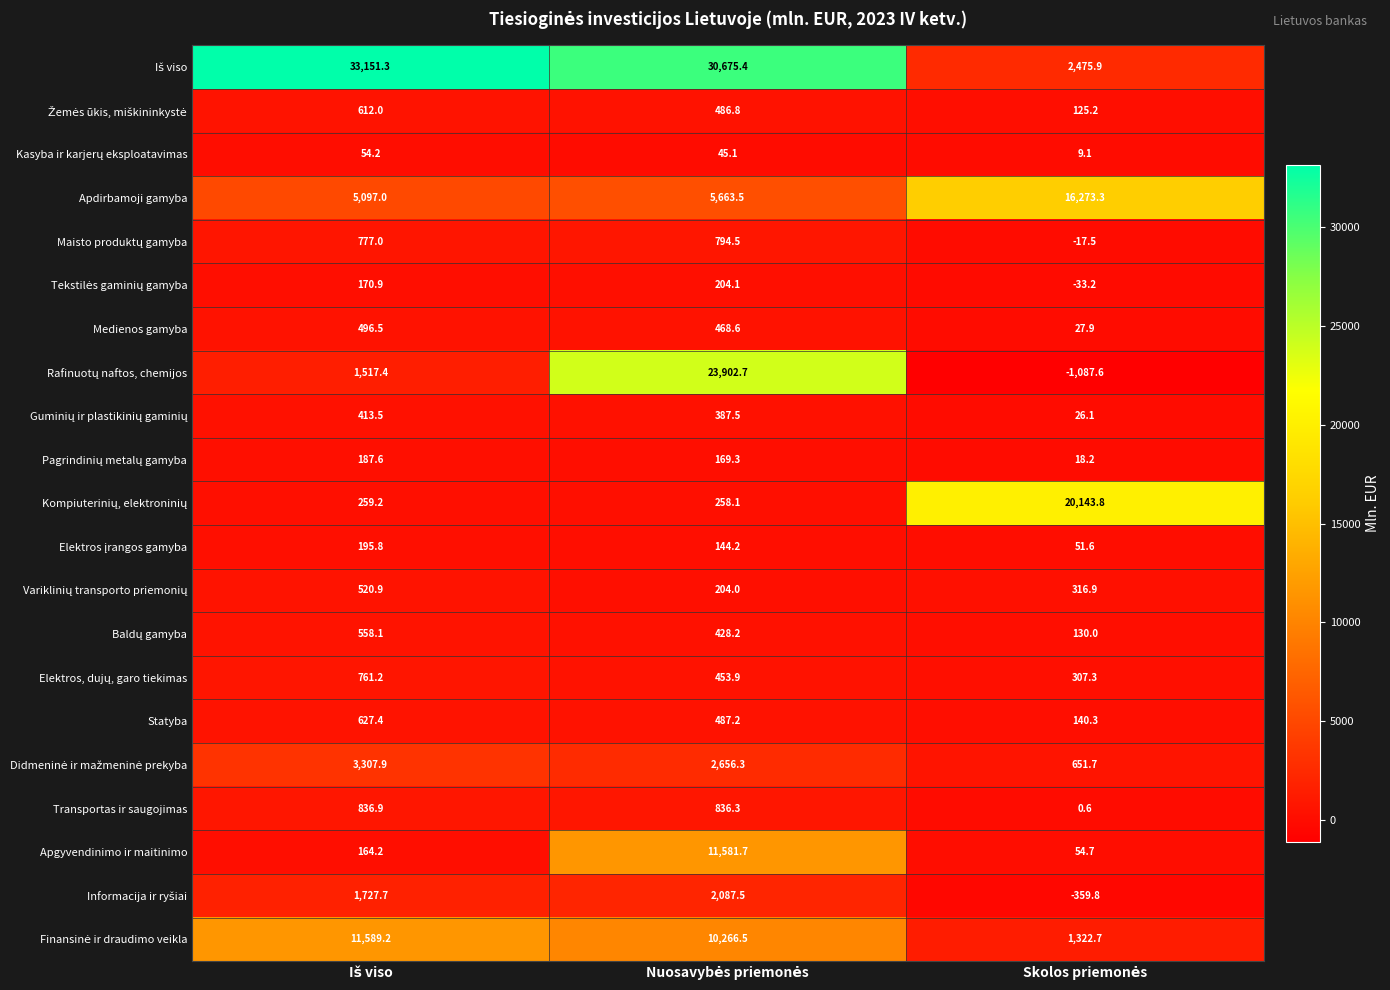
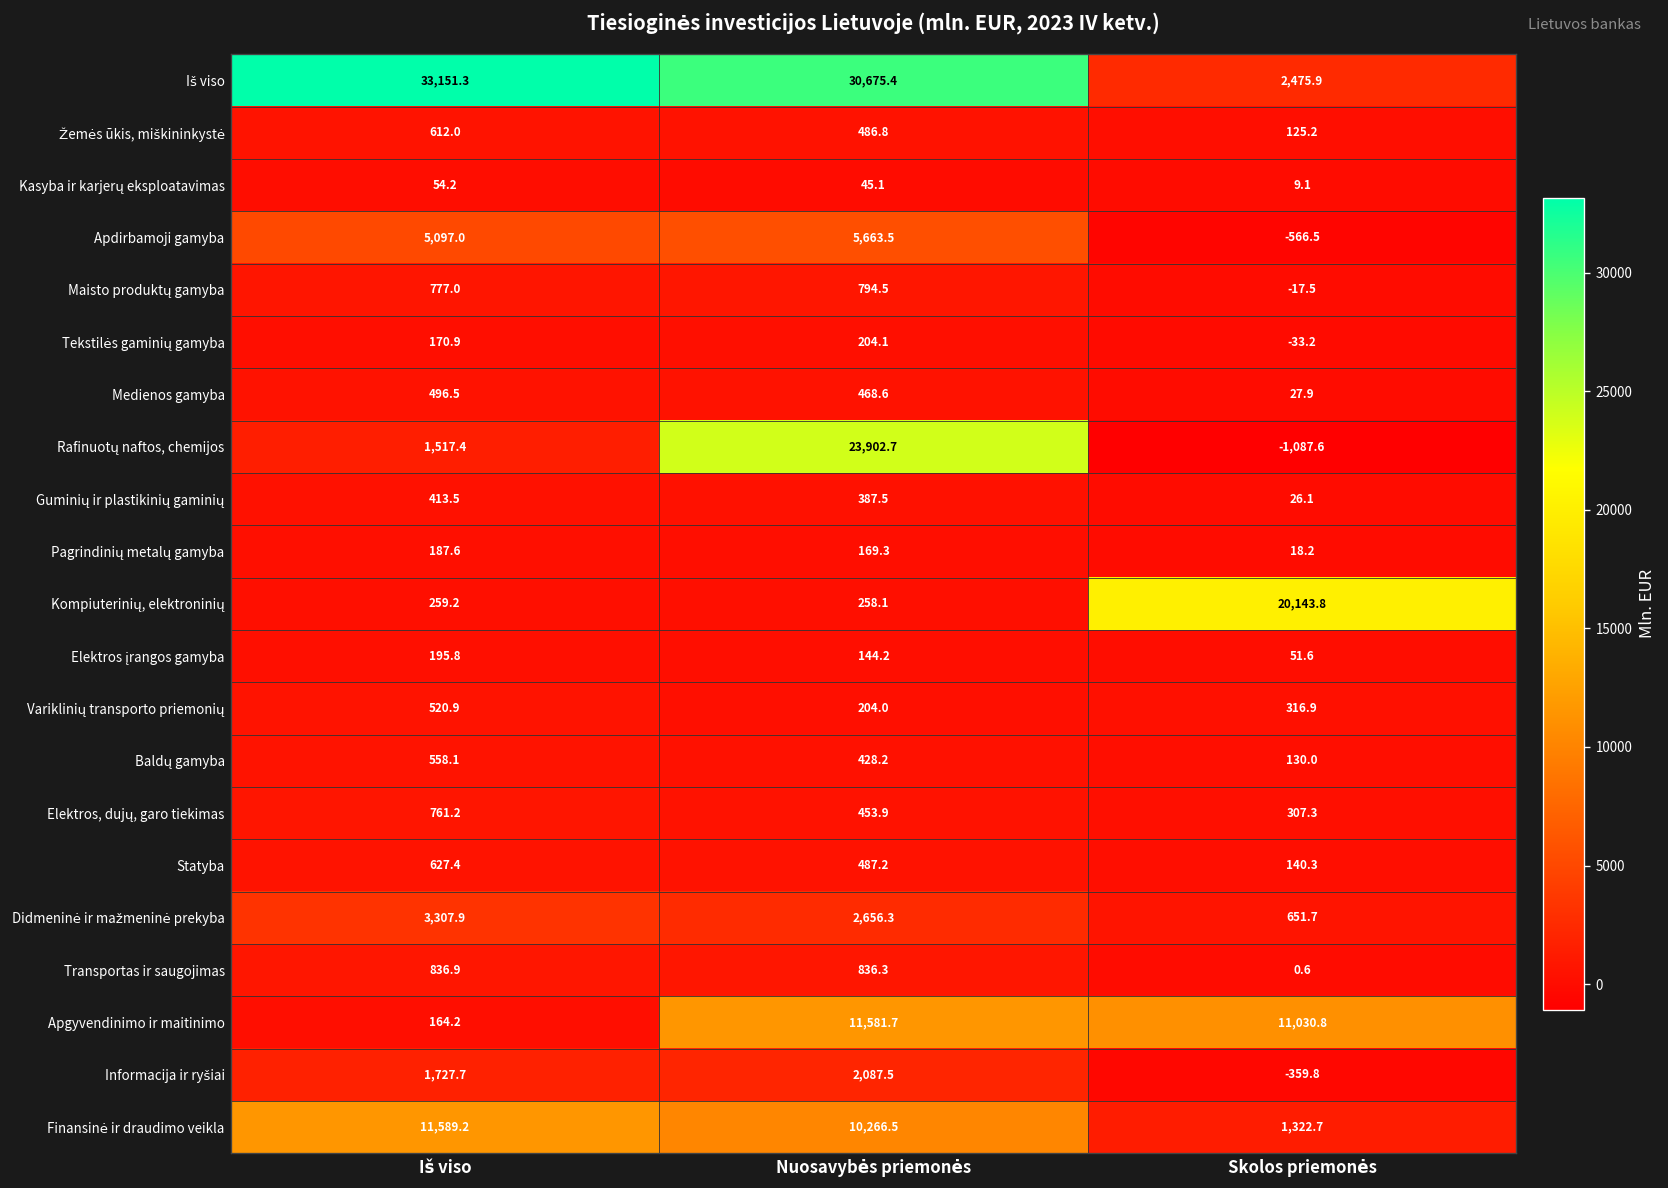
Apdirbamoji gamyba, Skolos priemonės: 16,273.3 -> -566.5
Apgyvendinimo ir maitinimo, Skolos priemonės: 54.7 -> 11,030.8
